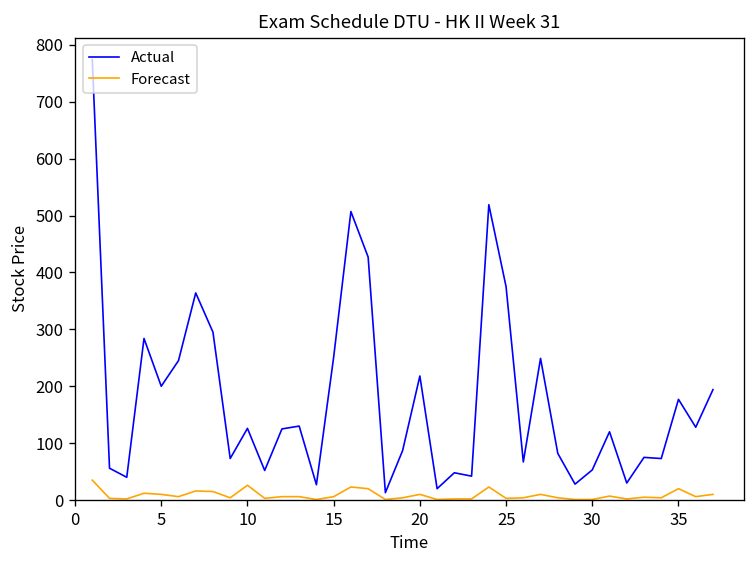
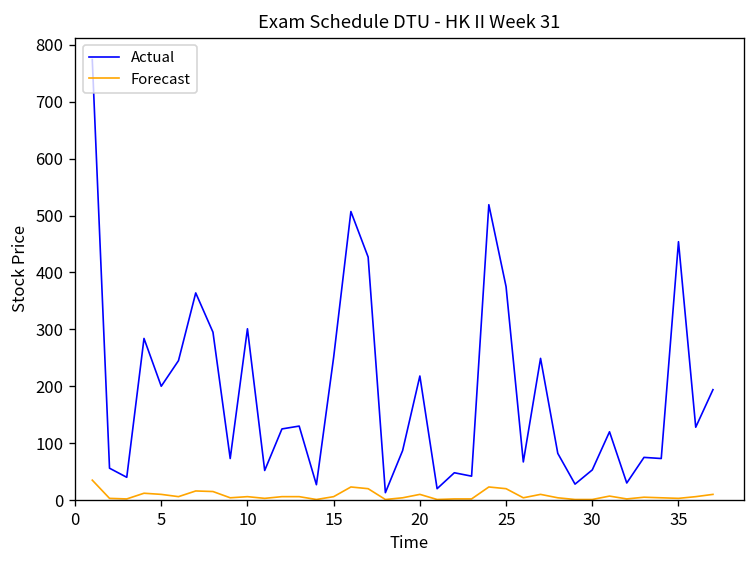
Actual, 10: 130 -> 300
Forecast, 10: 30 -> 10
Forecast, 25: 0 -> 20
Actual, 35: 180 -> 450
Forecast, 35: 20 -> 0
